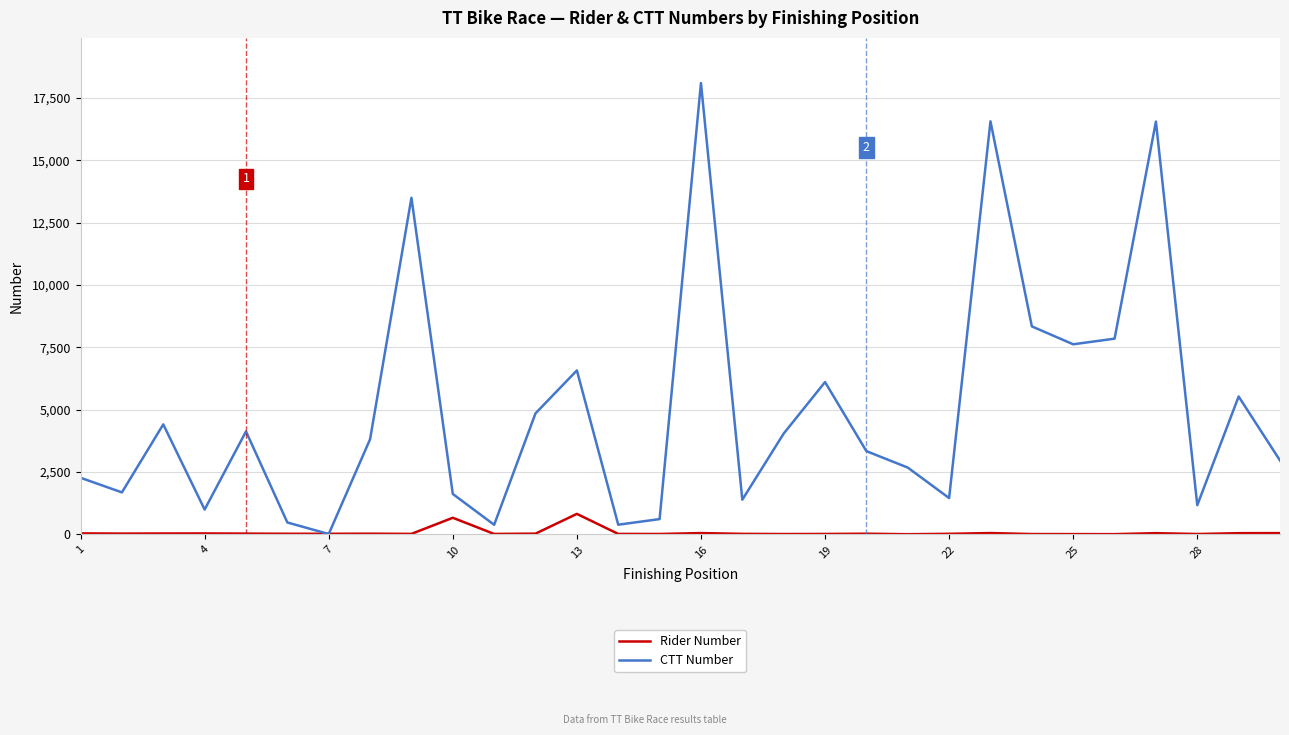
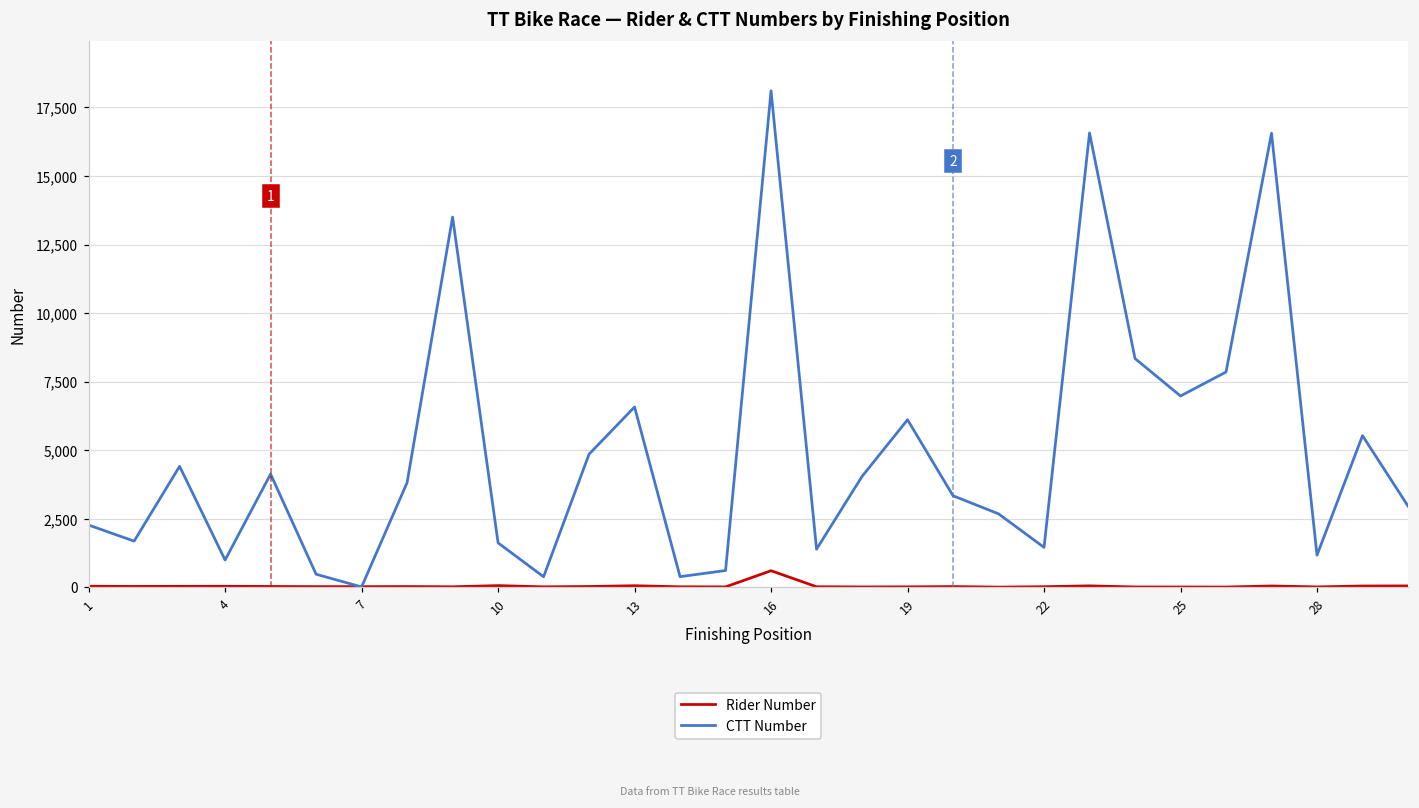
Rider Number, 10: 700 -> 100
Rider Number, 13: 800 -> 100
Rider Number, 16: 100 -> 600
CTT Number, 25: 7,600 -> 7,000
